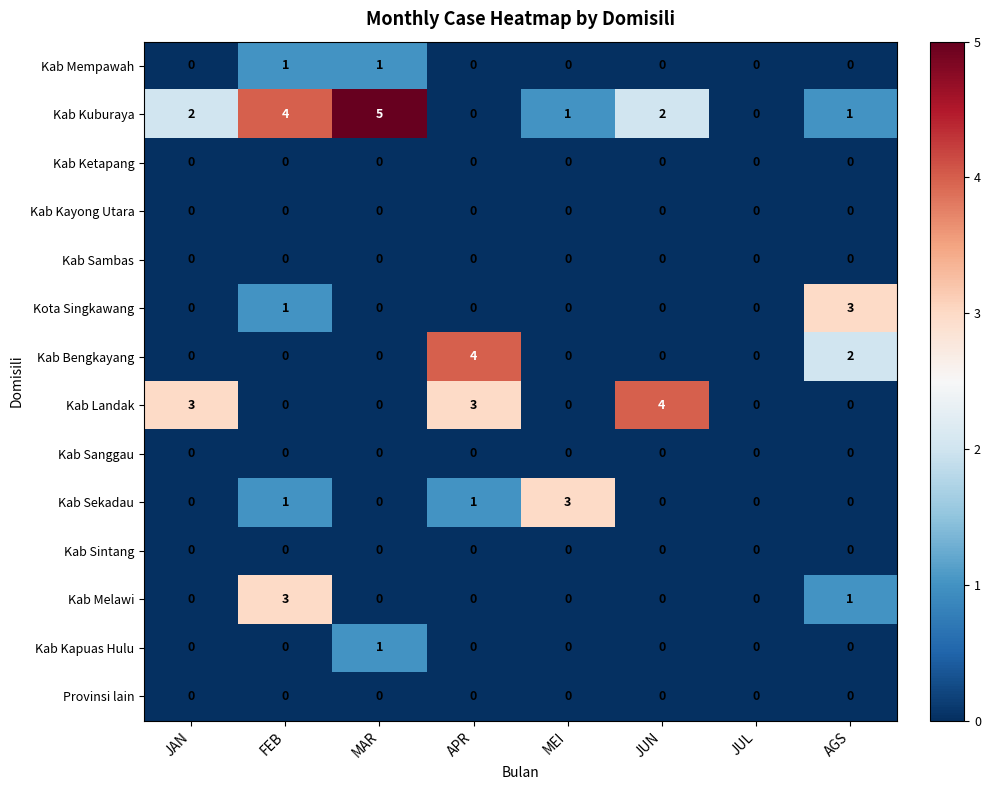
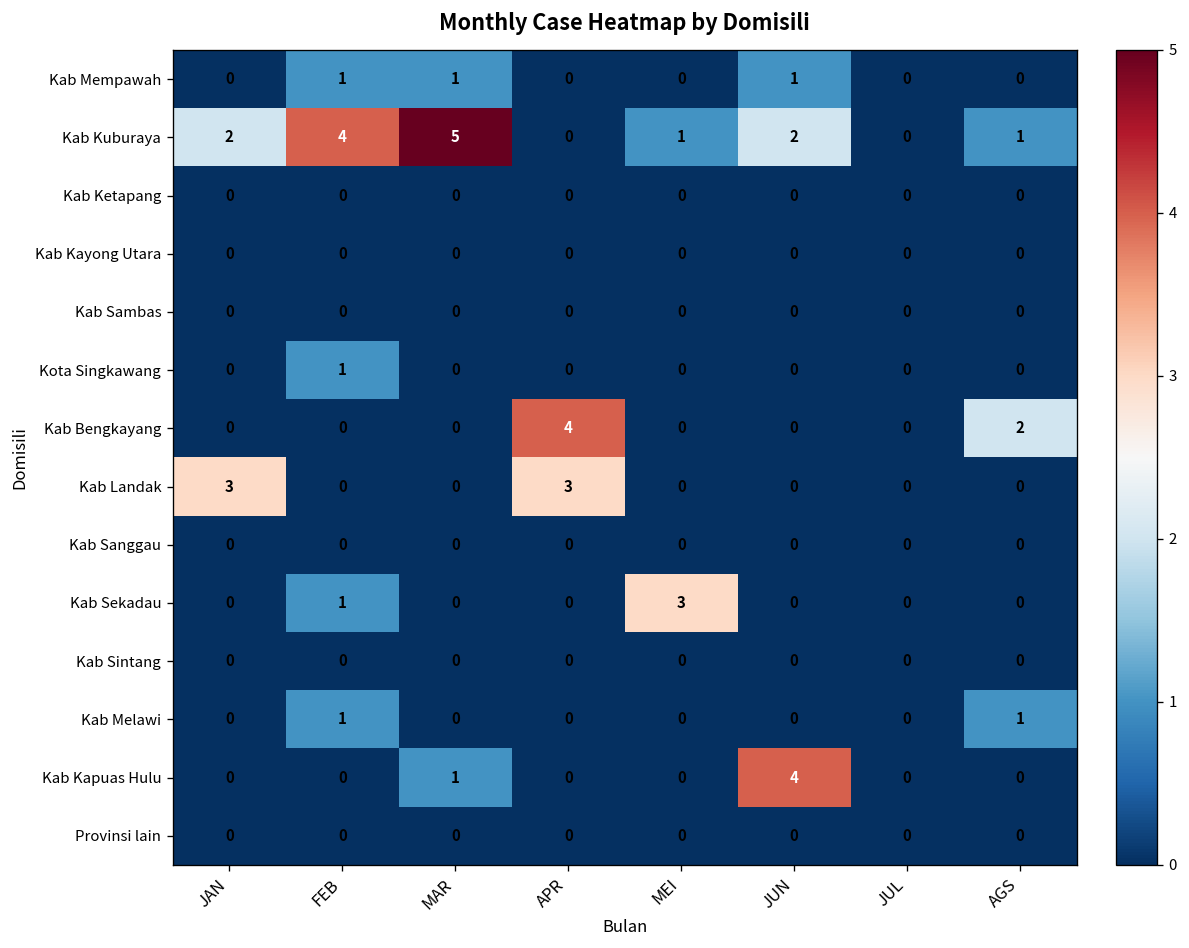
Kab Mempawah, JUN: 0 -> 1
Kota Singkawang, AGS: 3 -> 0
Kab Landak, JUN: 4 -> 0
Kab Sekadau, APR: 1 -> 0
Kab Melawi, FEB: 3 -> 1
Kab Kapuas Hulu, JUN: 0 -> 4
